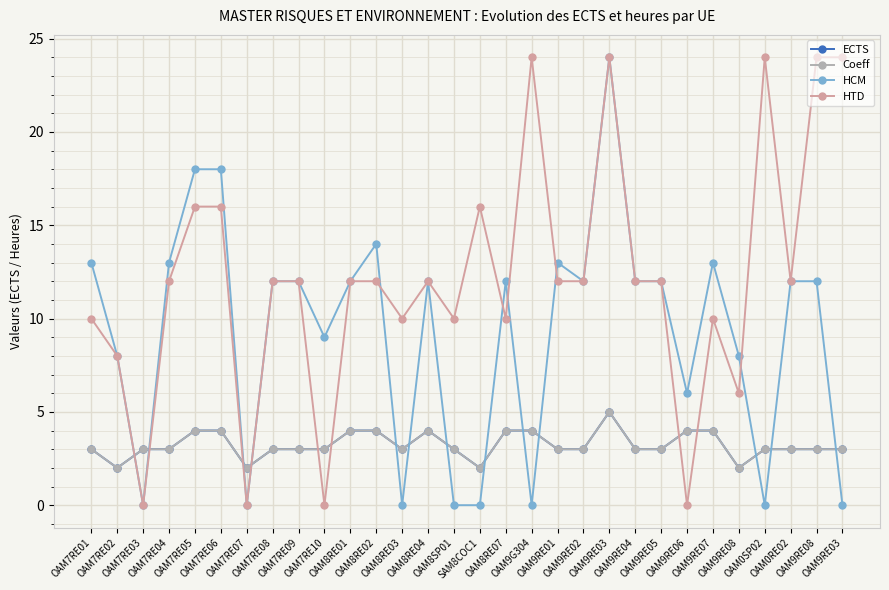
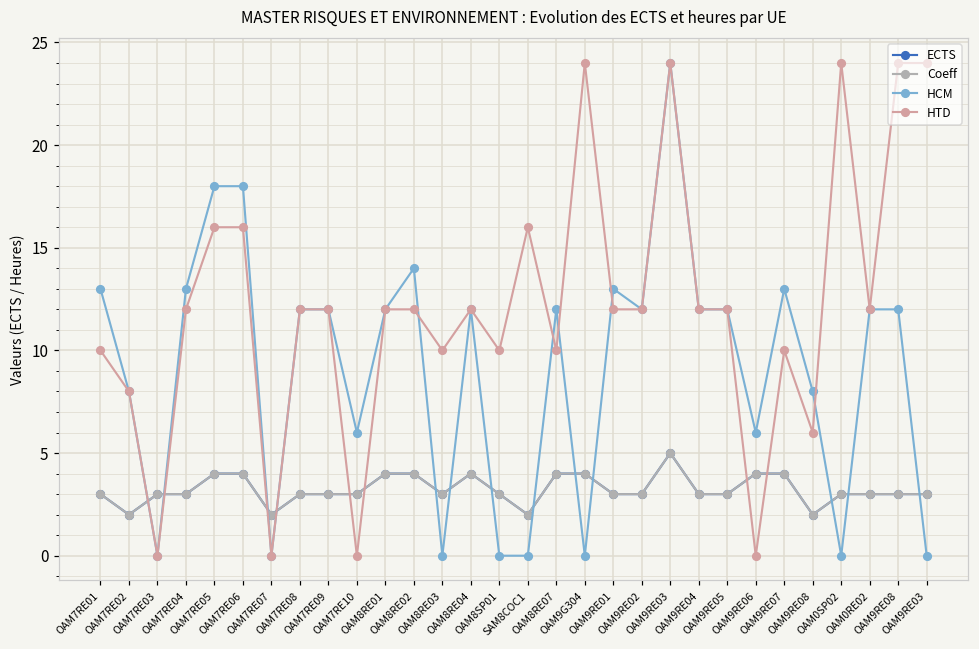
HCM, OAM7RE10: 9 -> 6
